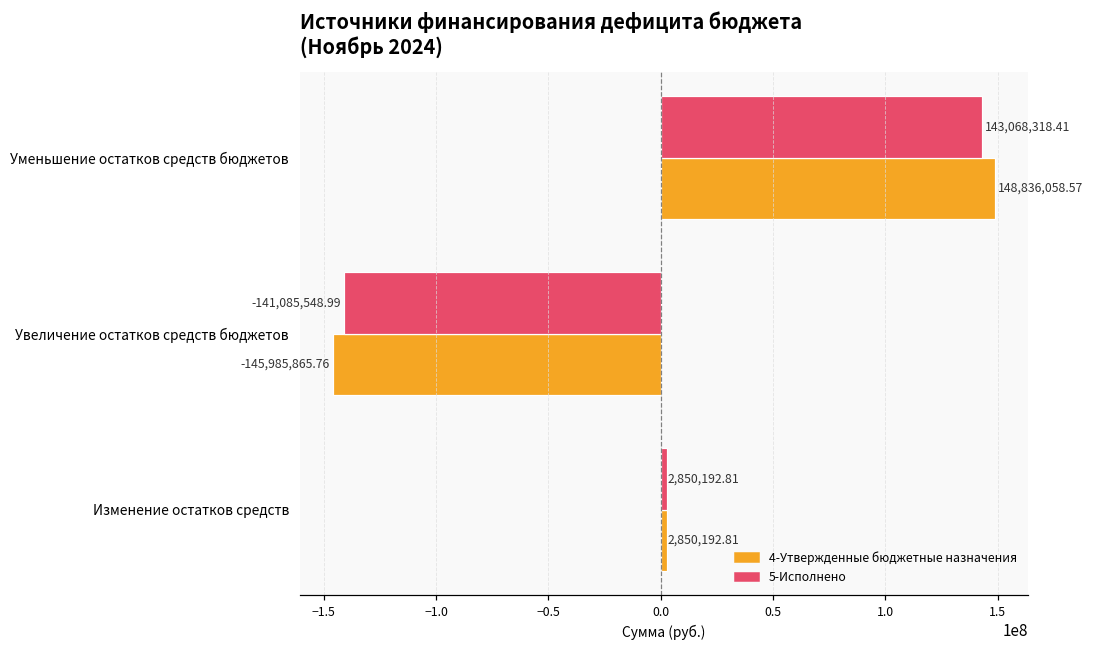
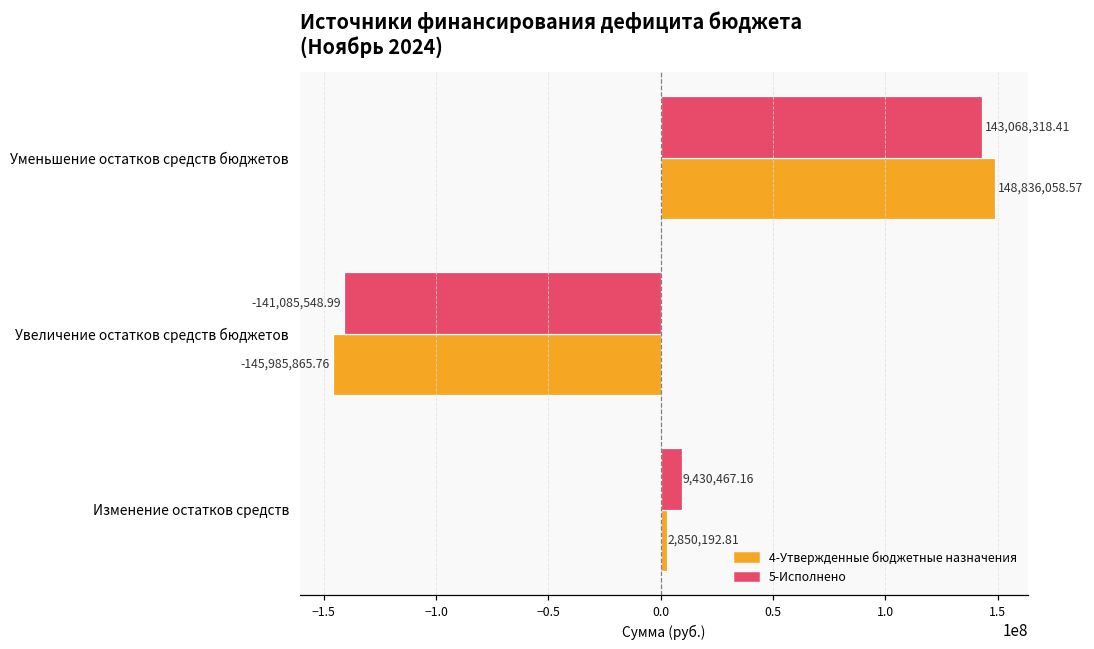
5-Исполнено, Изменение остатков средств: 2,850,192.81 -> 9,430,467.16
